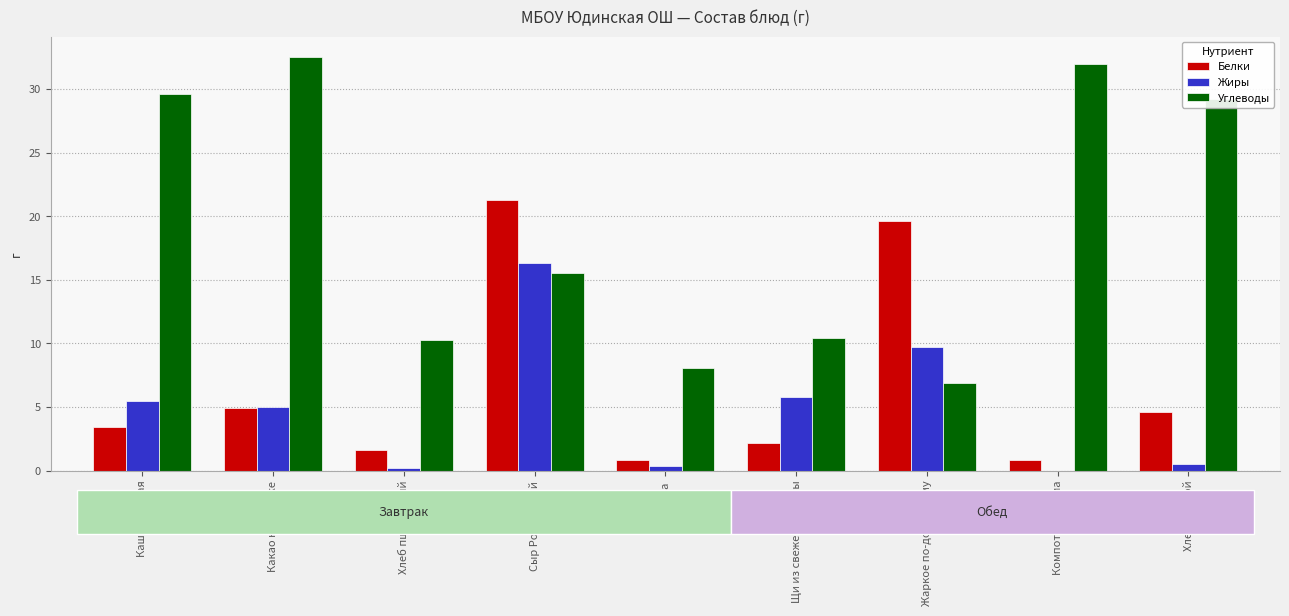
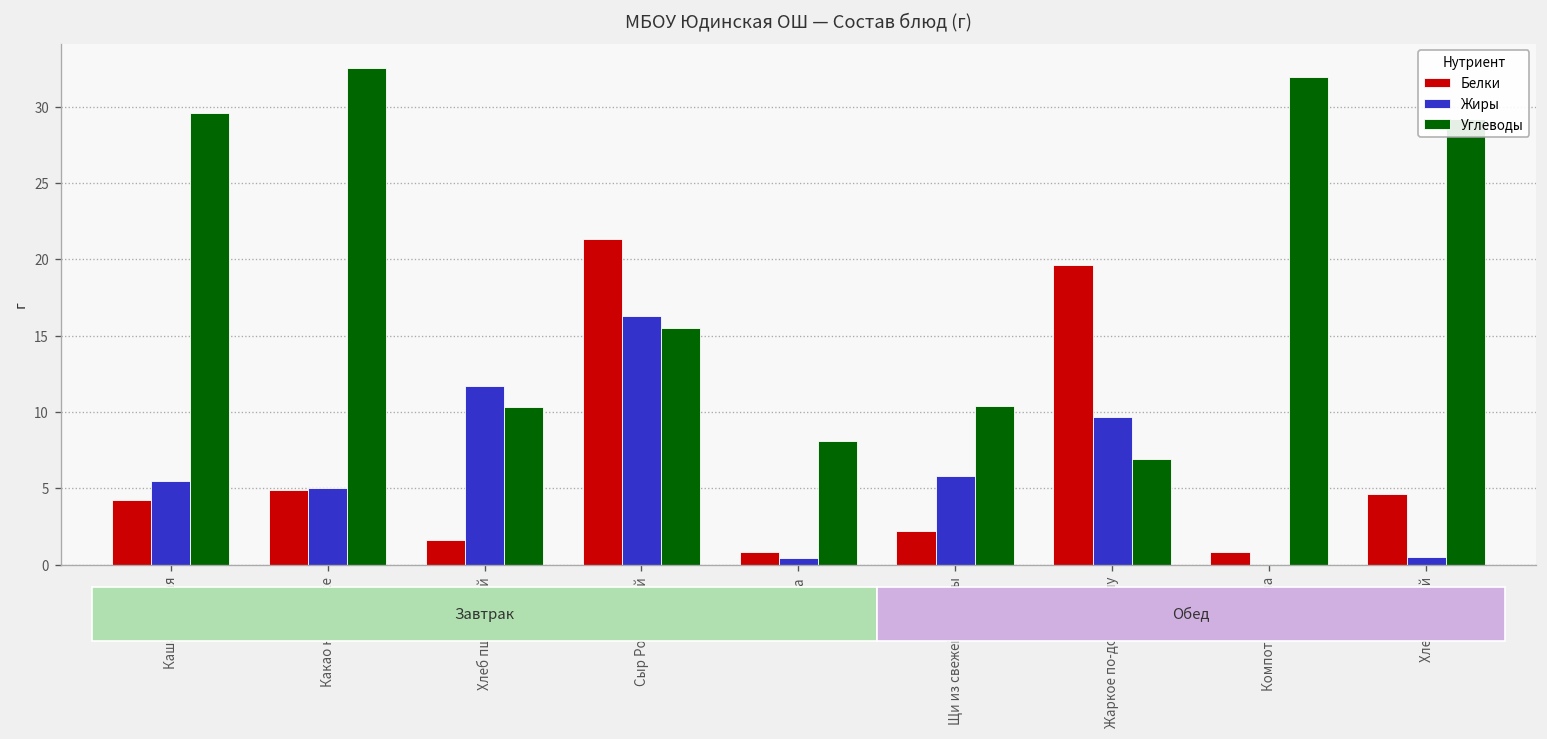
Белки, Каша рисовая: 3.4 -> 4.2
Жиры, Хлеб пшеничный: 0.2 -> 11.7
